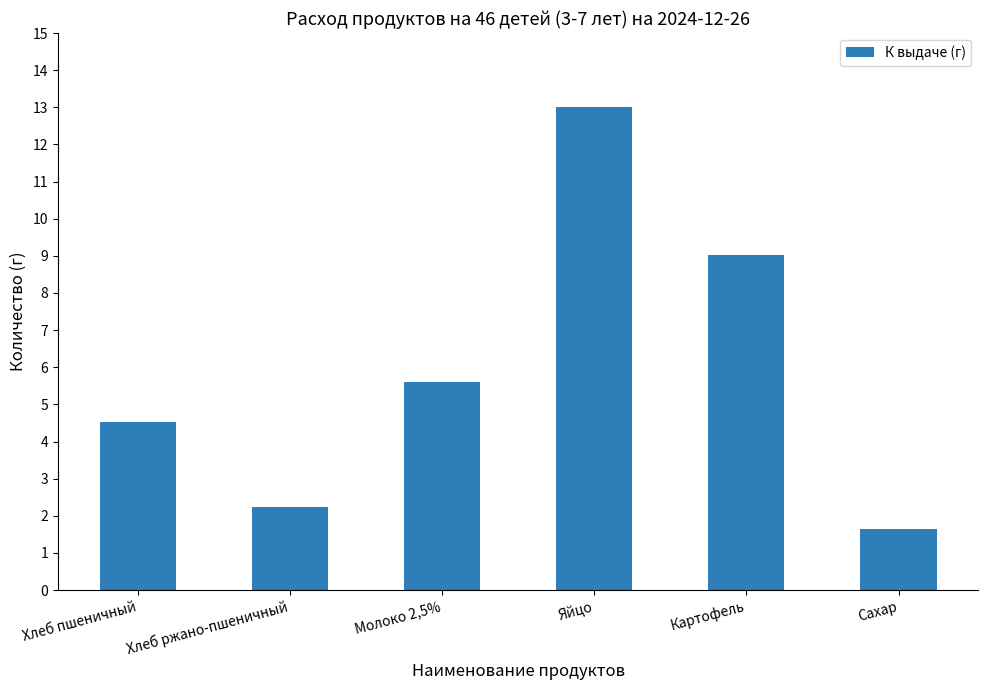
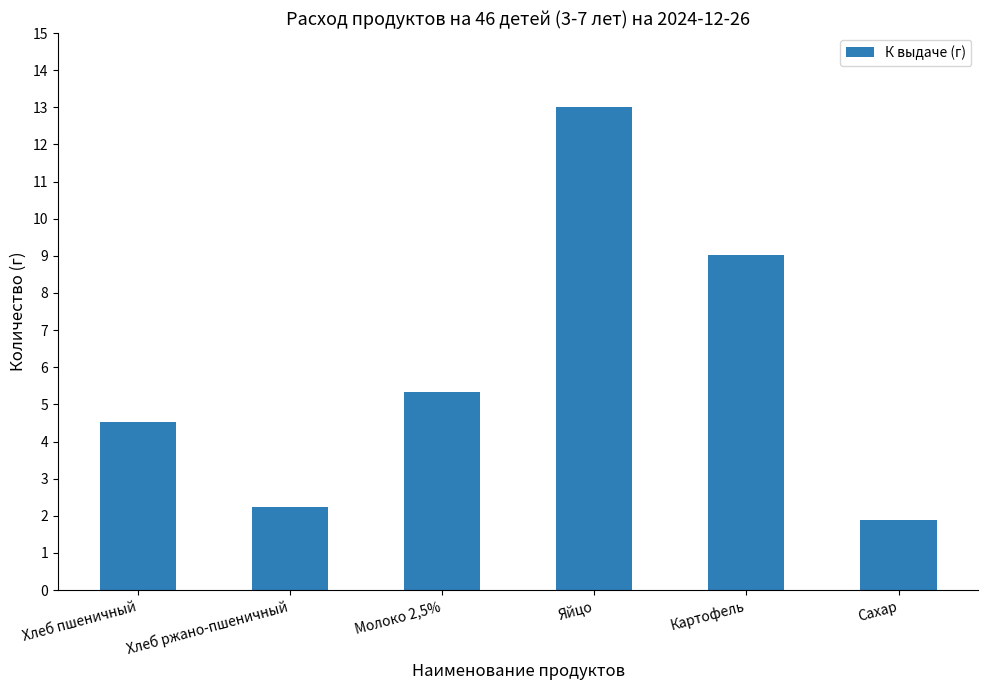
Молоко 2,5%: 5.6 -> 5.3
Сахар: 1.6 -> 1.9
